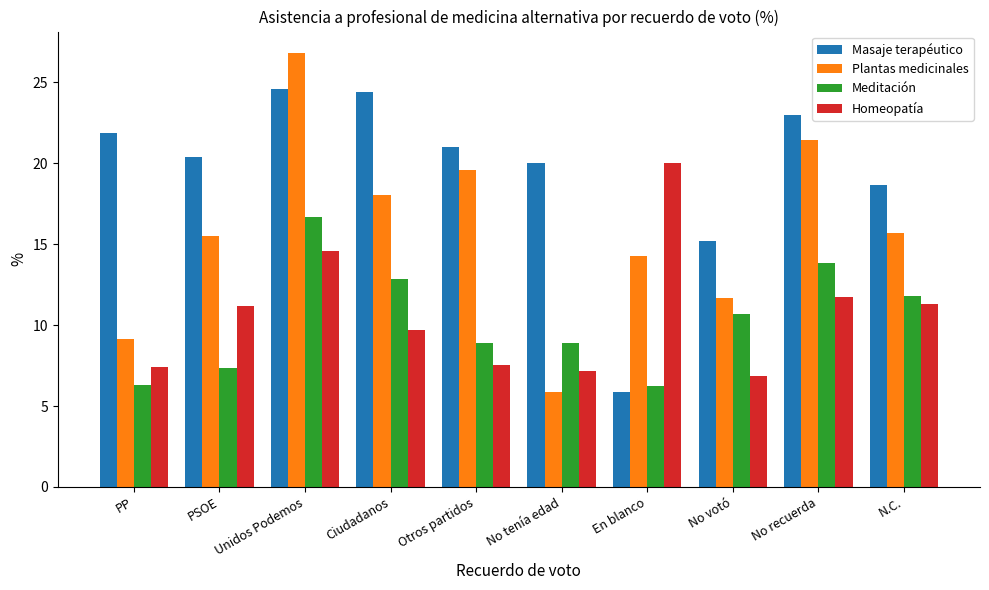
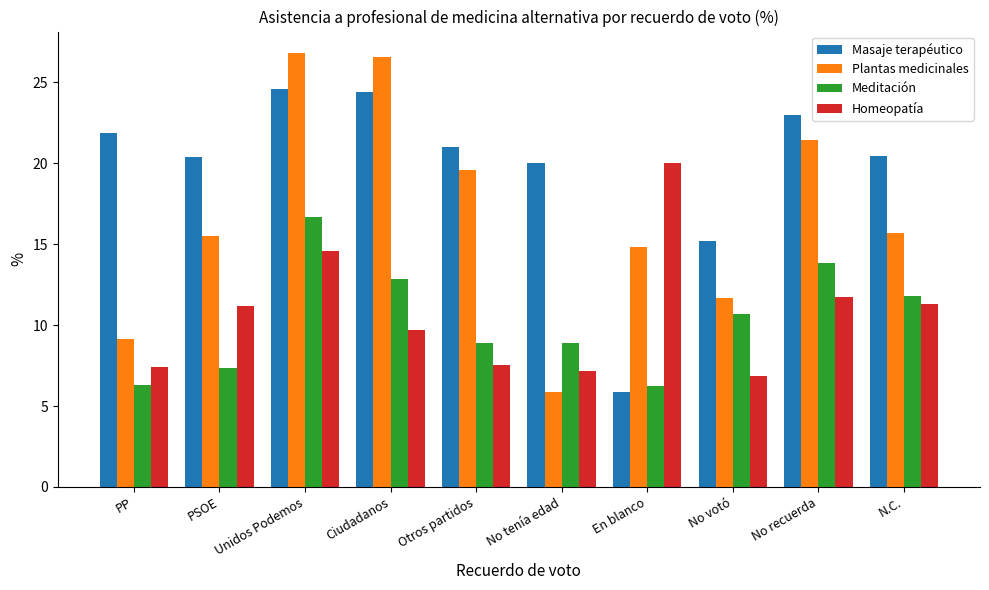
Plantas medicinales, Ciudadanos: 18.1 -> 26.6
Plantas medicinales, En blanco: 14.3 -> 14.9
Masaje terapéutico, N.C.: 18.7 -> 20.5
